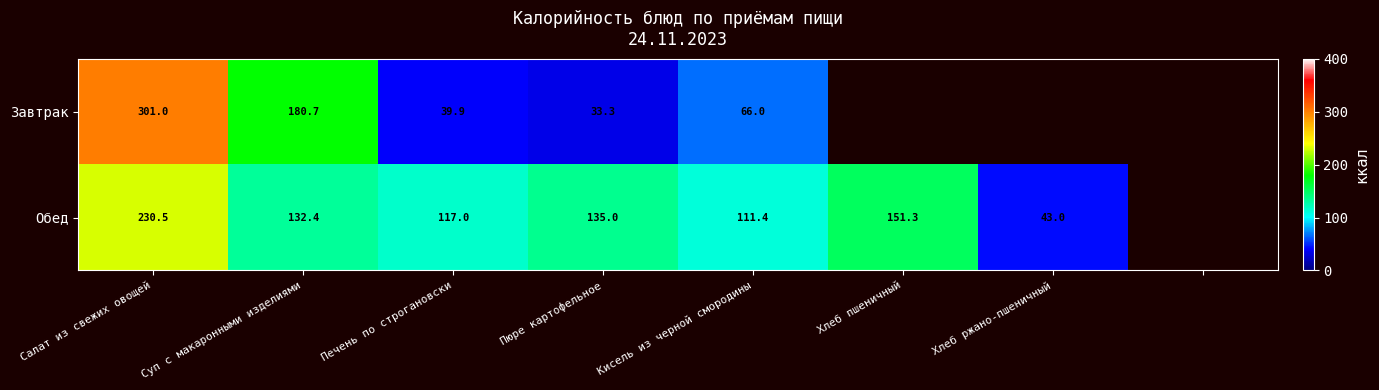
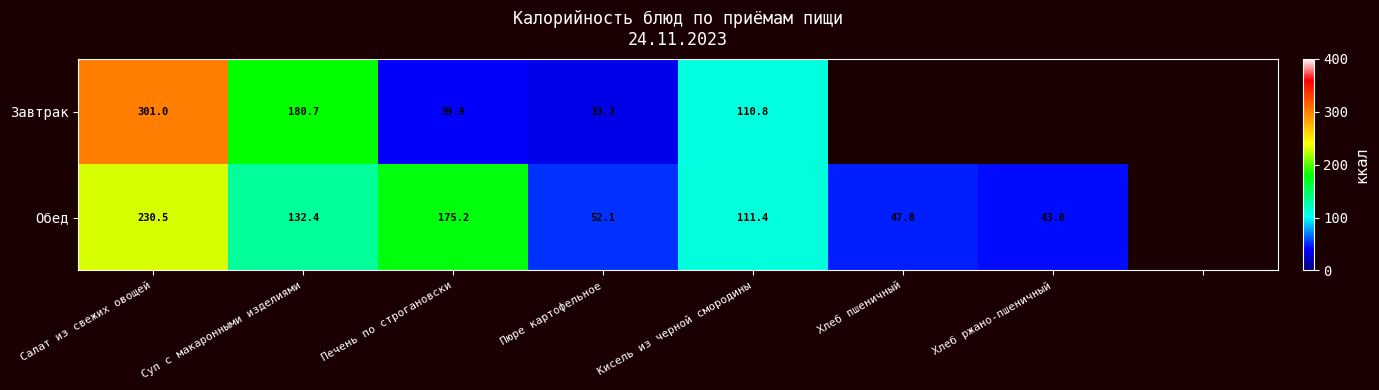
Завтрак, Кисель из черной смородины: 66.0 -> 110.8
Обед, Печень по строгановски: 117.0 -> 175.2
Обед, Пюре картофельное: 135.0 -> 52.1
Обед, Хлеб пшеничный: 151.3 -> 47.8
